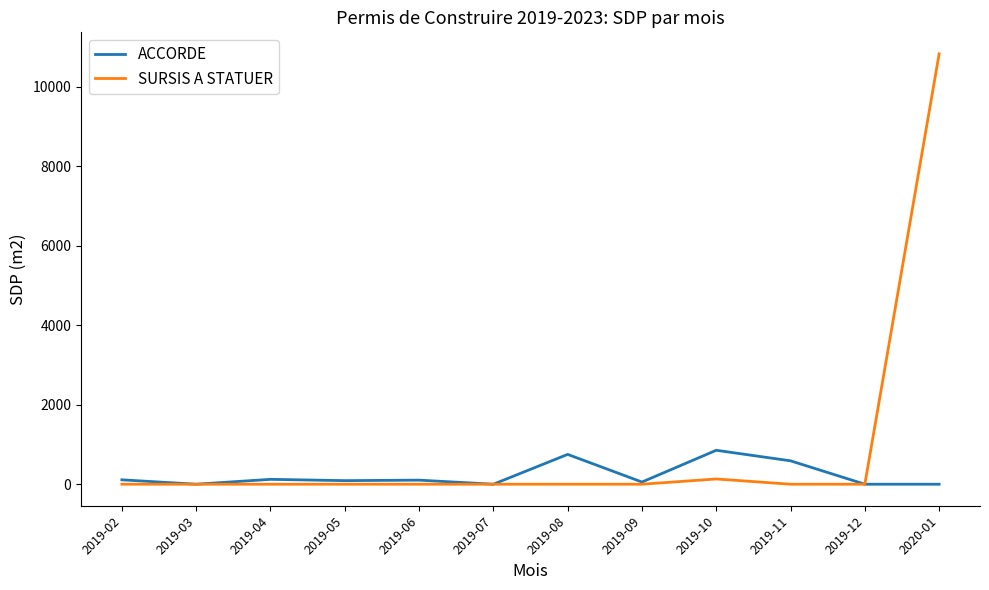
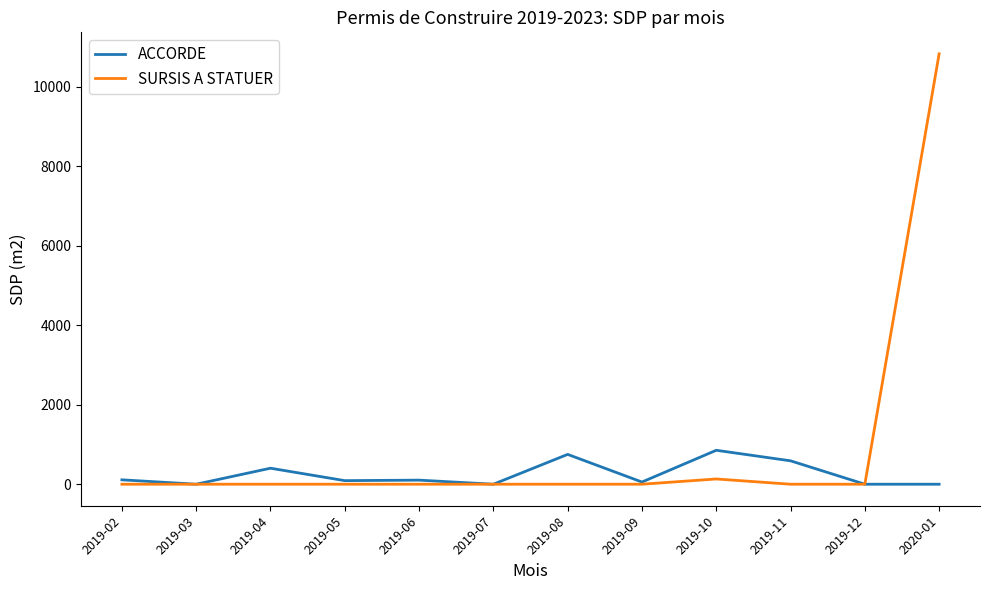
ACCORDE, 2019-04: 100 -> 400
